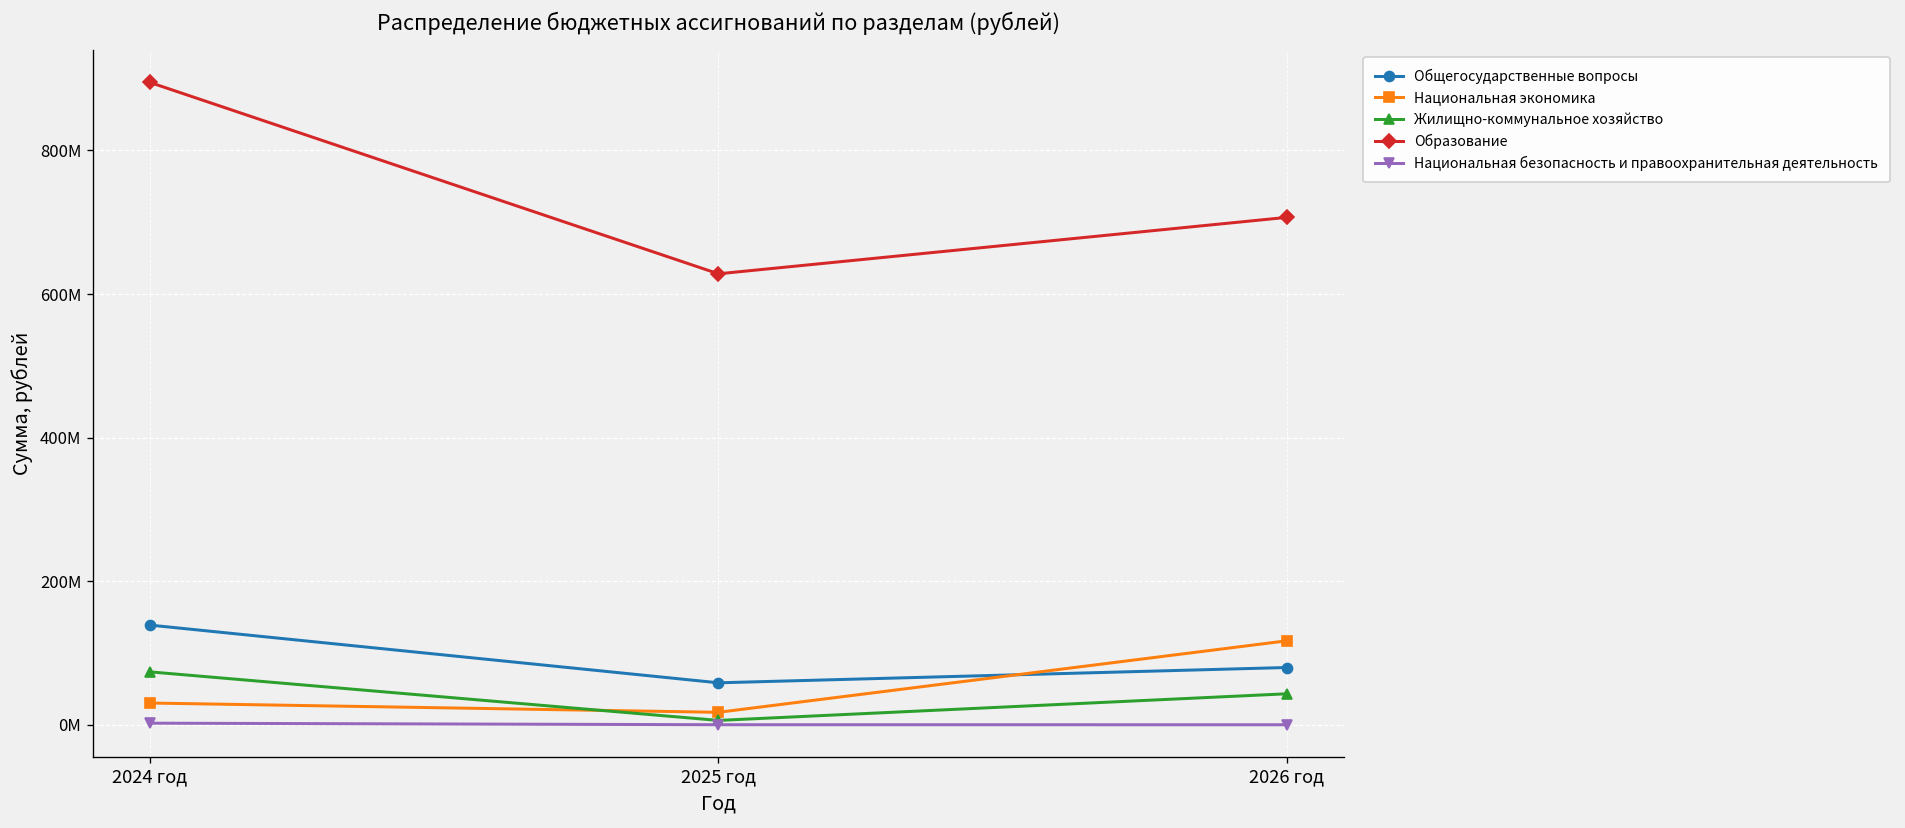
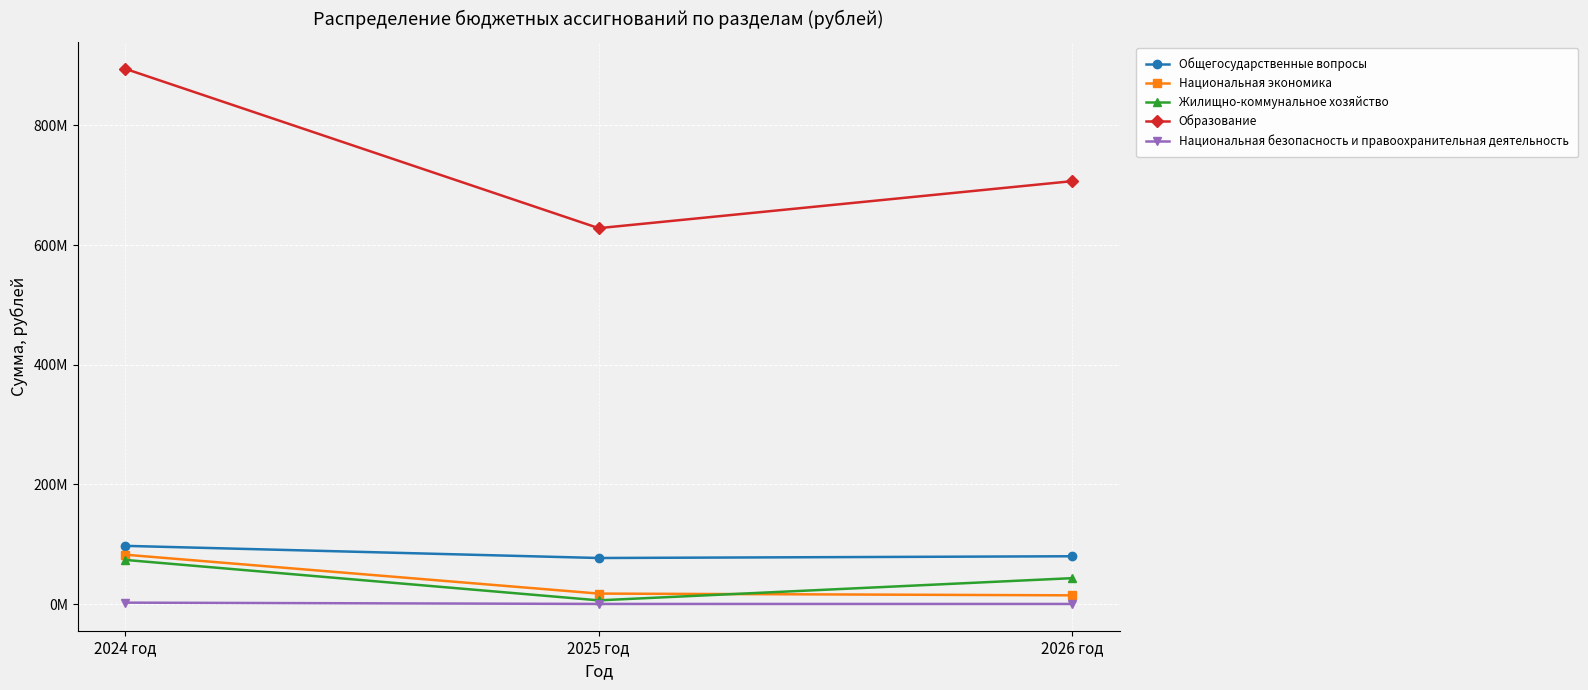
Общегосударственные вопросы, 2024 год: 140000000 -> 100000000
Национальная экономика, 2024 год: 30000000 -> 80000000
Общегосударственные вопросы, 2025 год: 60000000 -> 80000000
Национальная экономика, 2026 год: 120000000 -> 10000000
